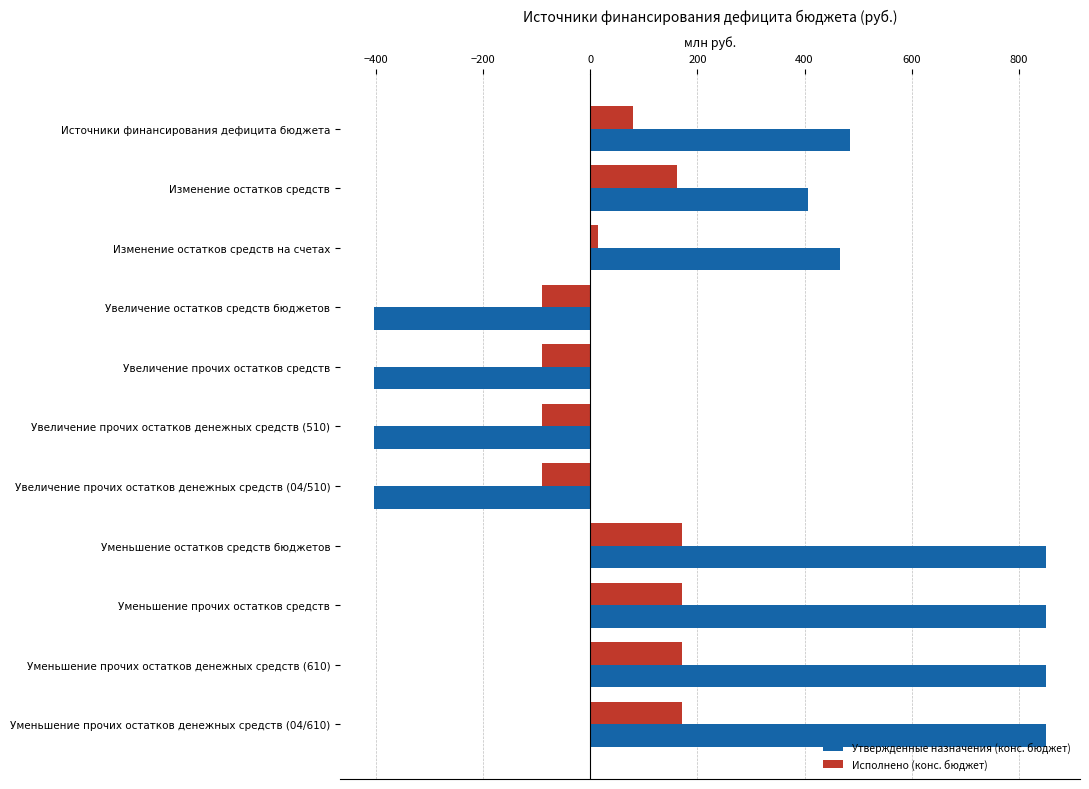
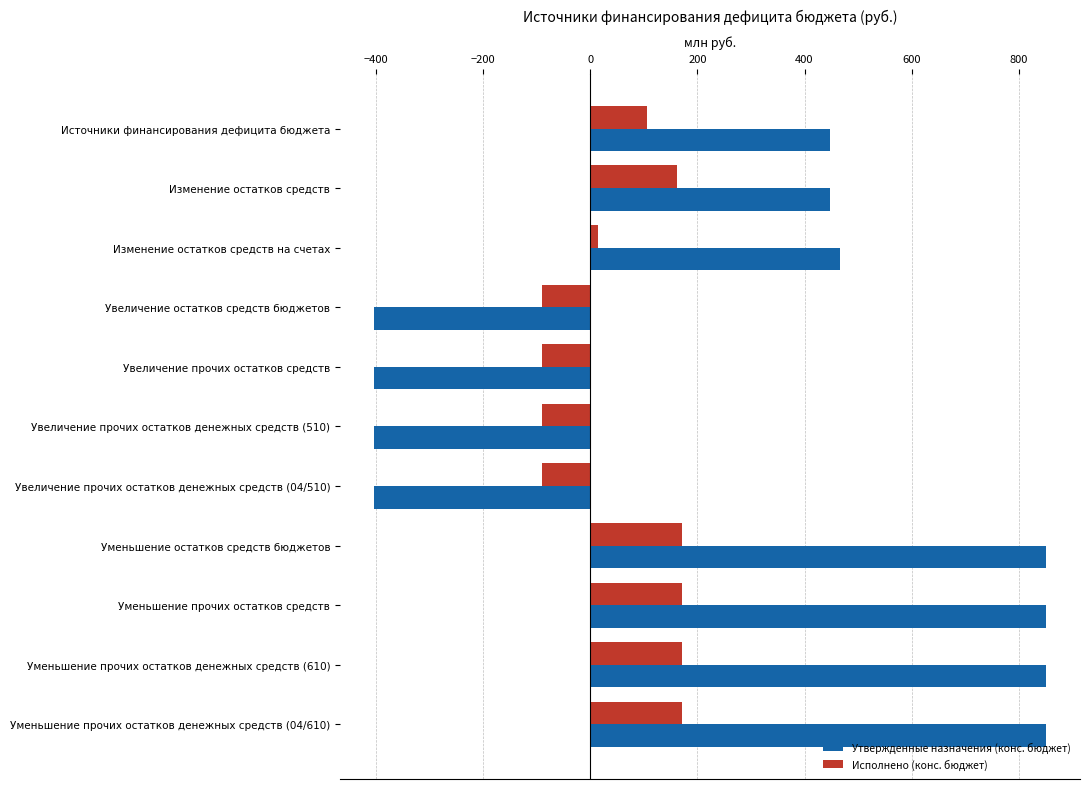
Исполнено (конс. бюджет), Источники финансирования дефицита бюджета: 80 -> 110
Утвержденные назначения (конс. бюджет), Источники финансирования дефицита бюджета: 490 -> 450
Утвержденные назначения (конс. бюджет), Изменение остатков средств: 410 -> 450
